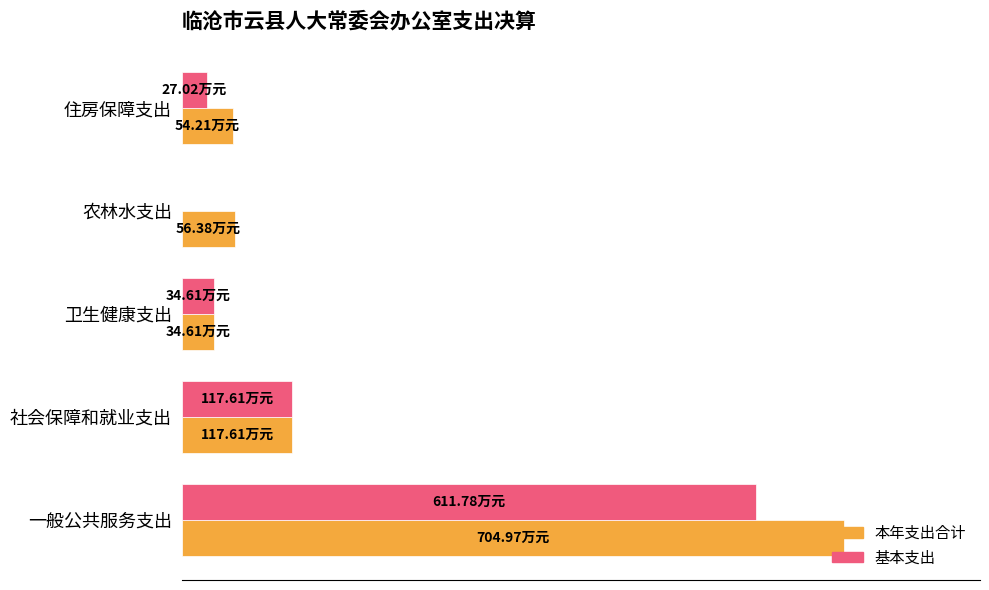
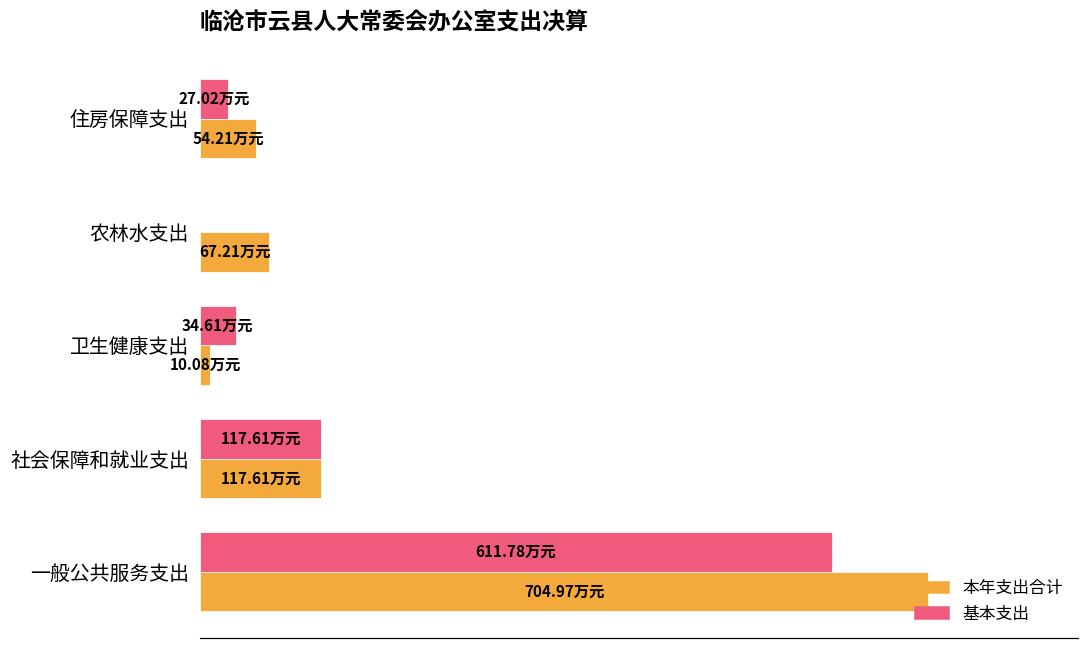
本年支出合计, 农林水支出: 56.38 -> 67.21
本年支出合计, 卫生健康支出: 34.61 -> 10.08
